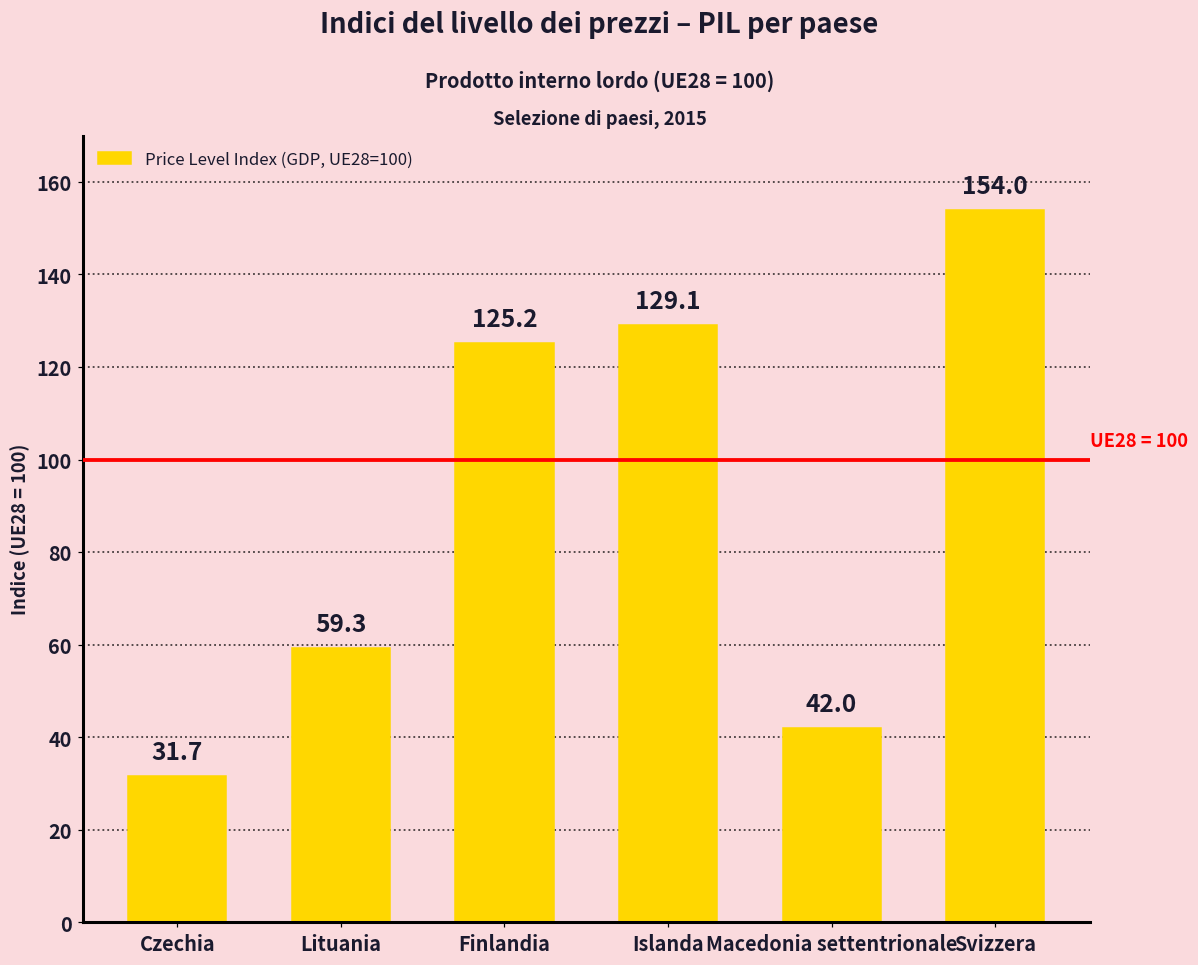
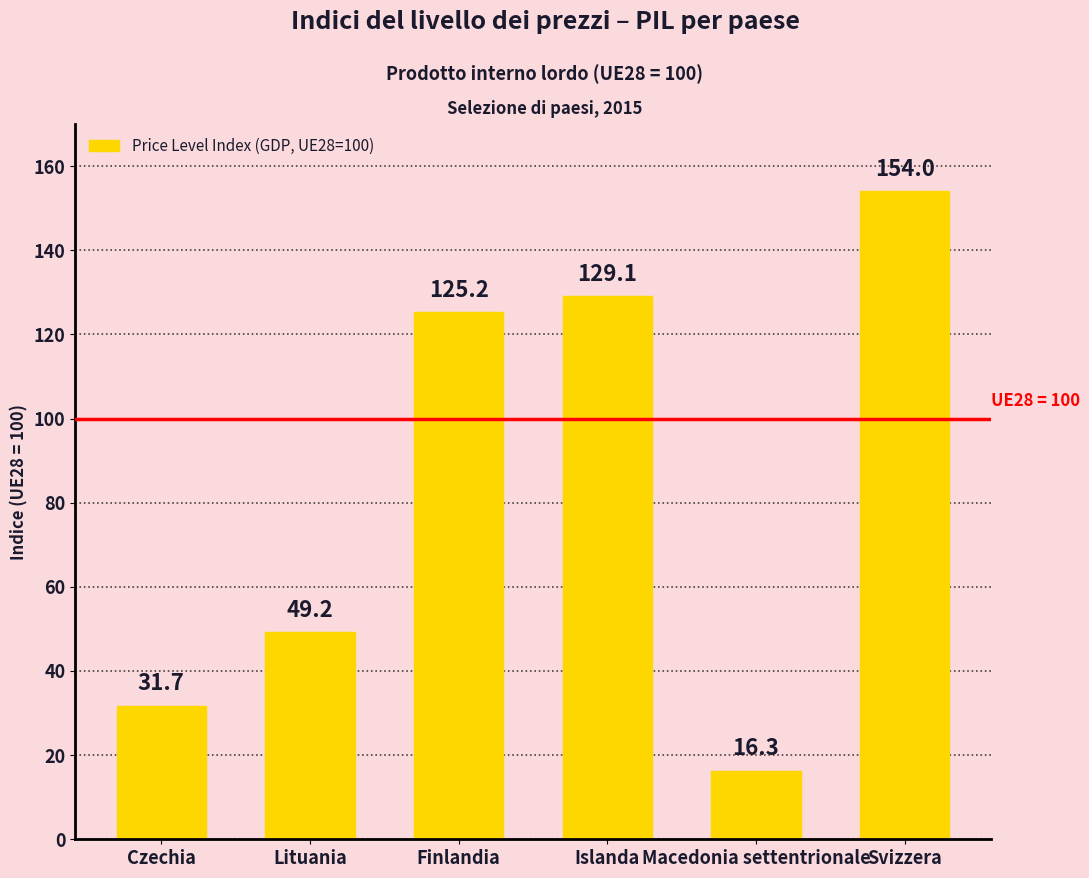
Lituania: 59.3 -> 49.2
Macedonia settentrionale: 42.0 -> 16.3
